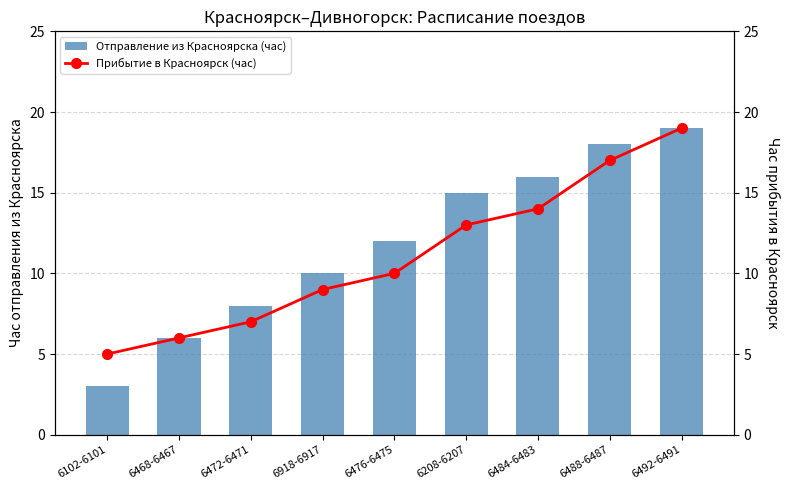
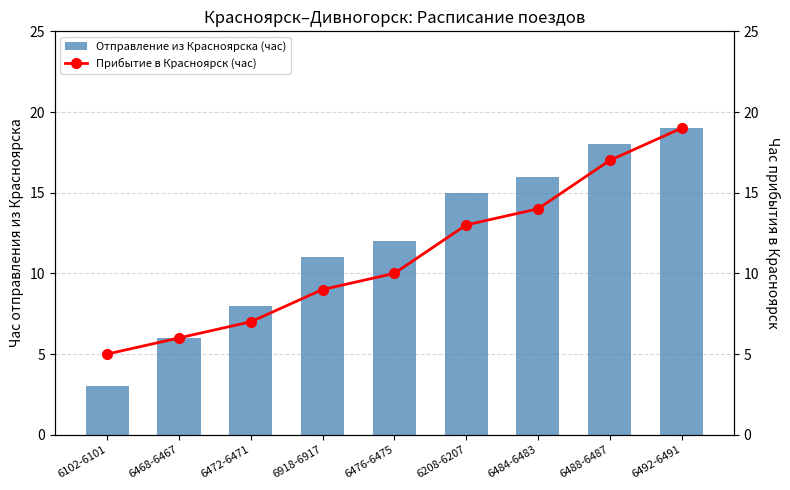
Отправление из Красноярска (час), 6918-6917: 10 -> 11
